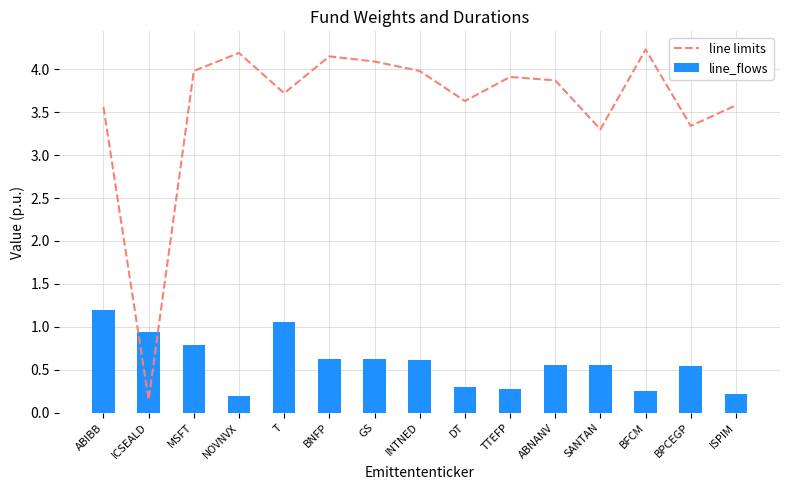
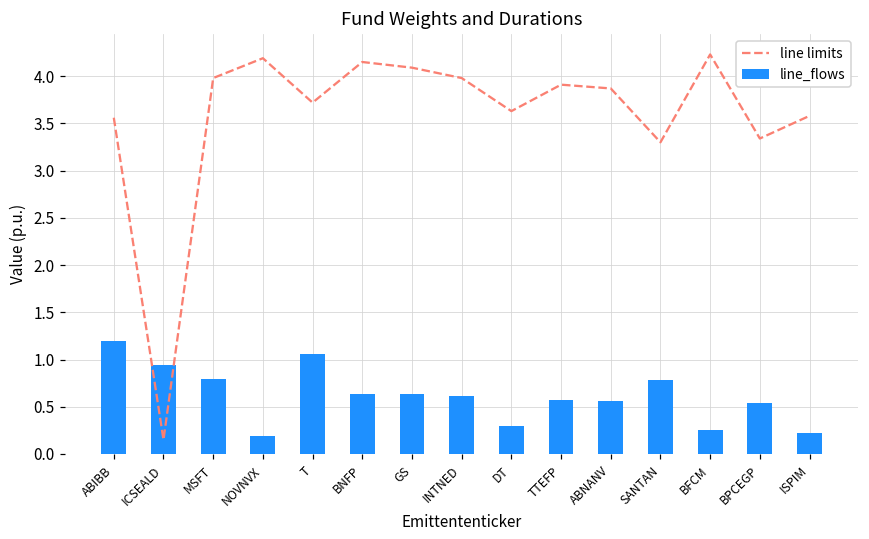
line_flows, TTEFP: 0.3 -> 0.6
line_flows, SANTAN: 0.6 -> 0.8
